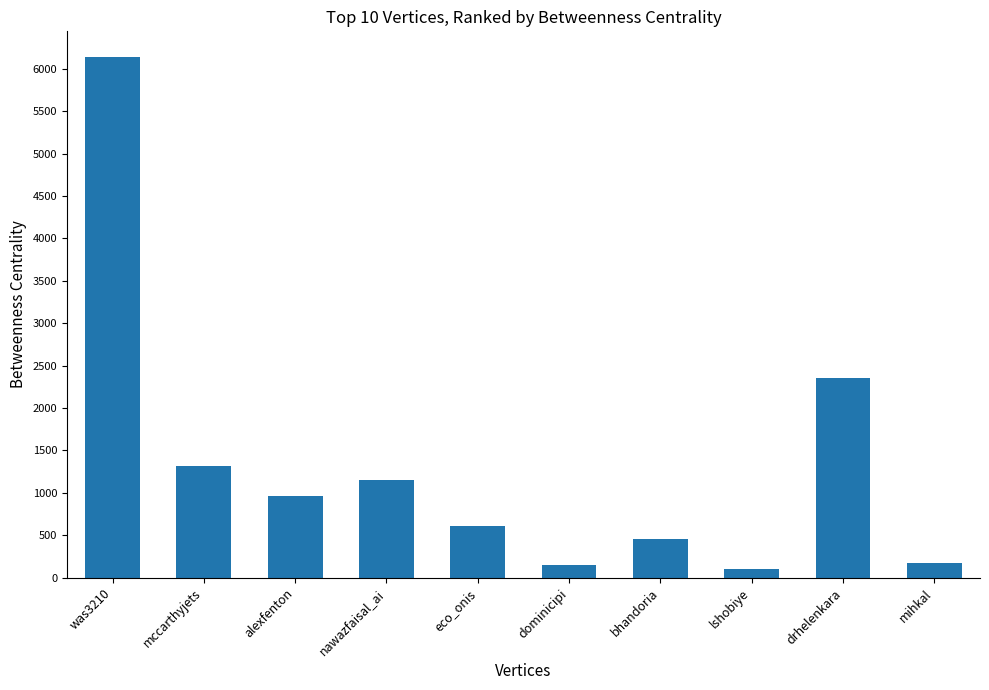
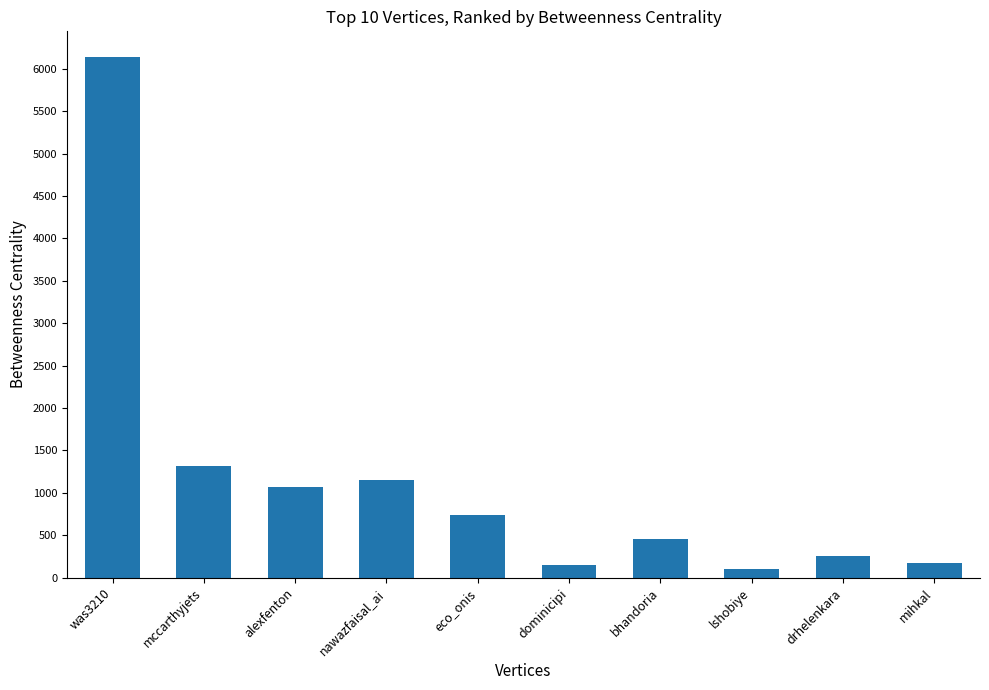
alexfenton: 1000 -> 1100
eco_onis: 600 -> 700
drhelenkara: 2400 -> 300
